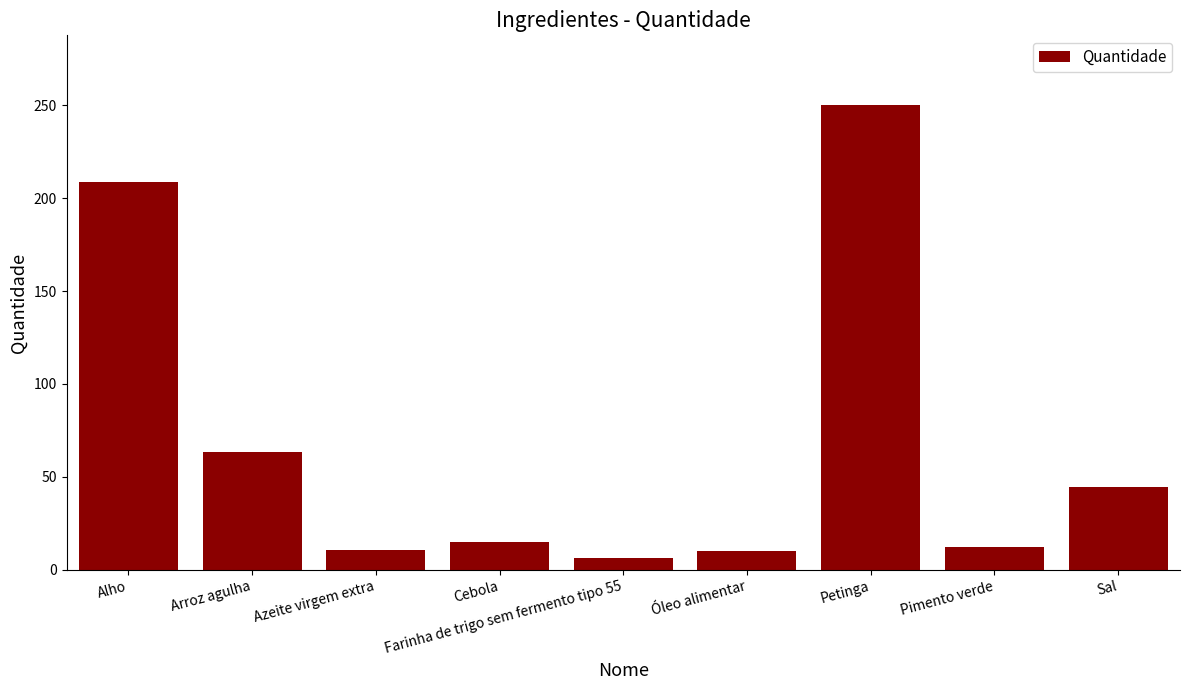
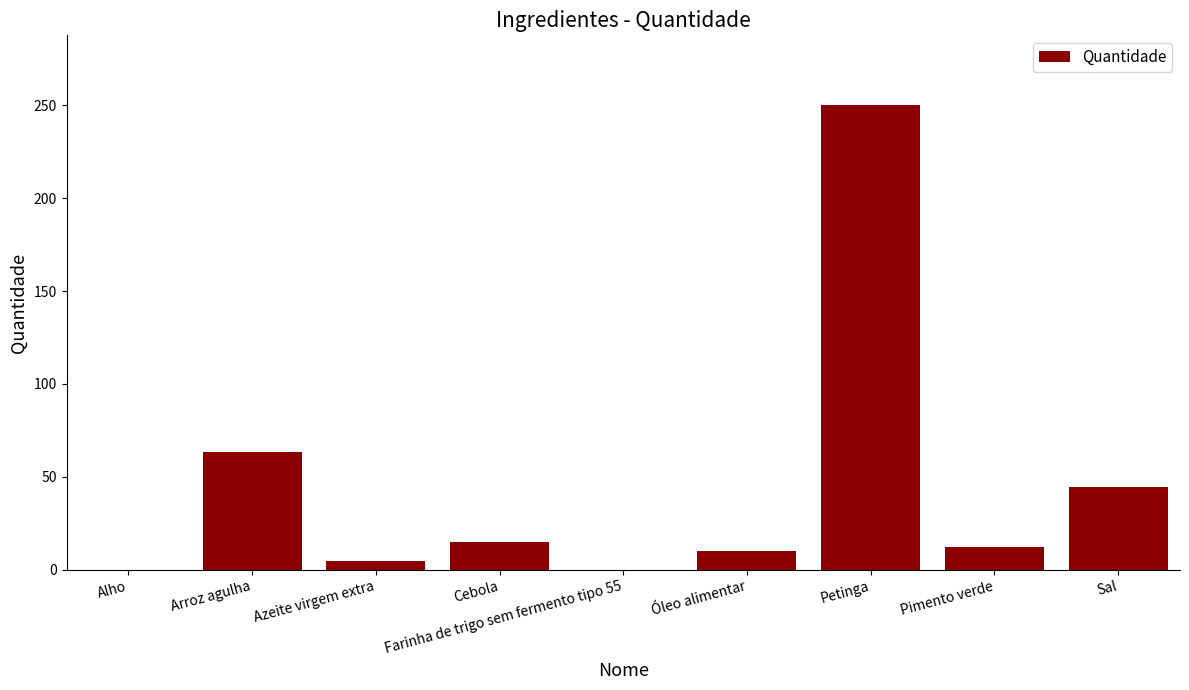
Alho: 209 -> 0
Azeite virgem extra: 11 -> 5
Farinha de trigo sem fermento tipo 55: 6 -> 0
